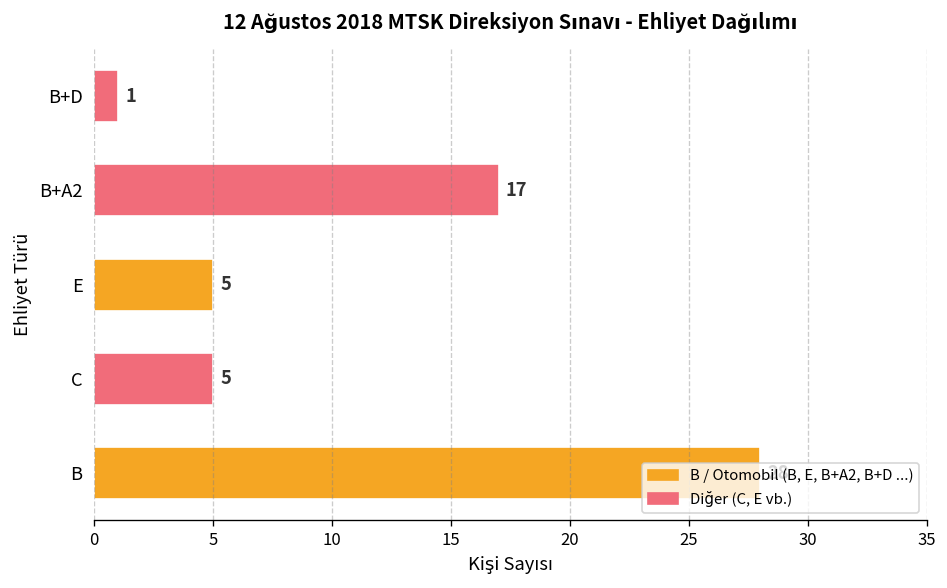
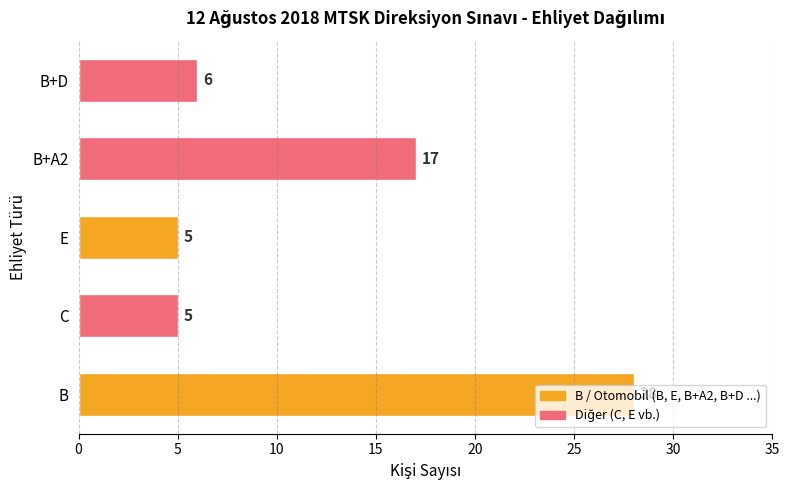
B+D: 1 -> 6
